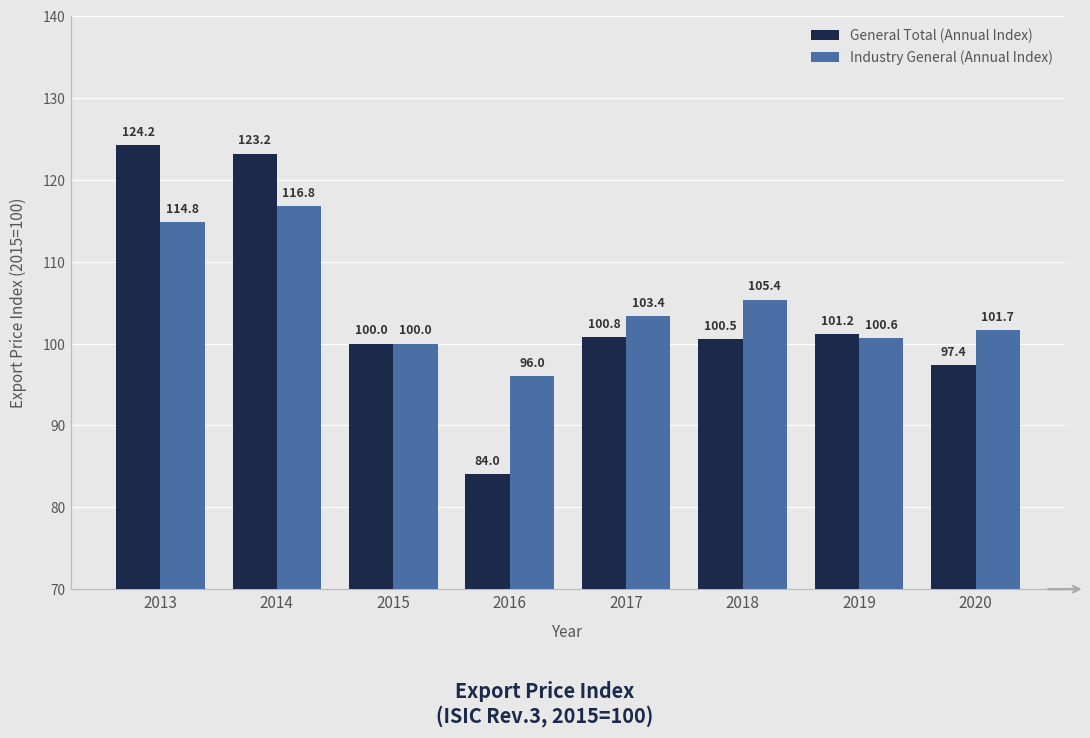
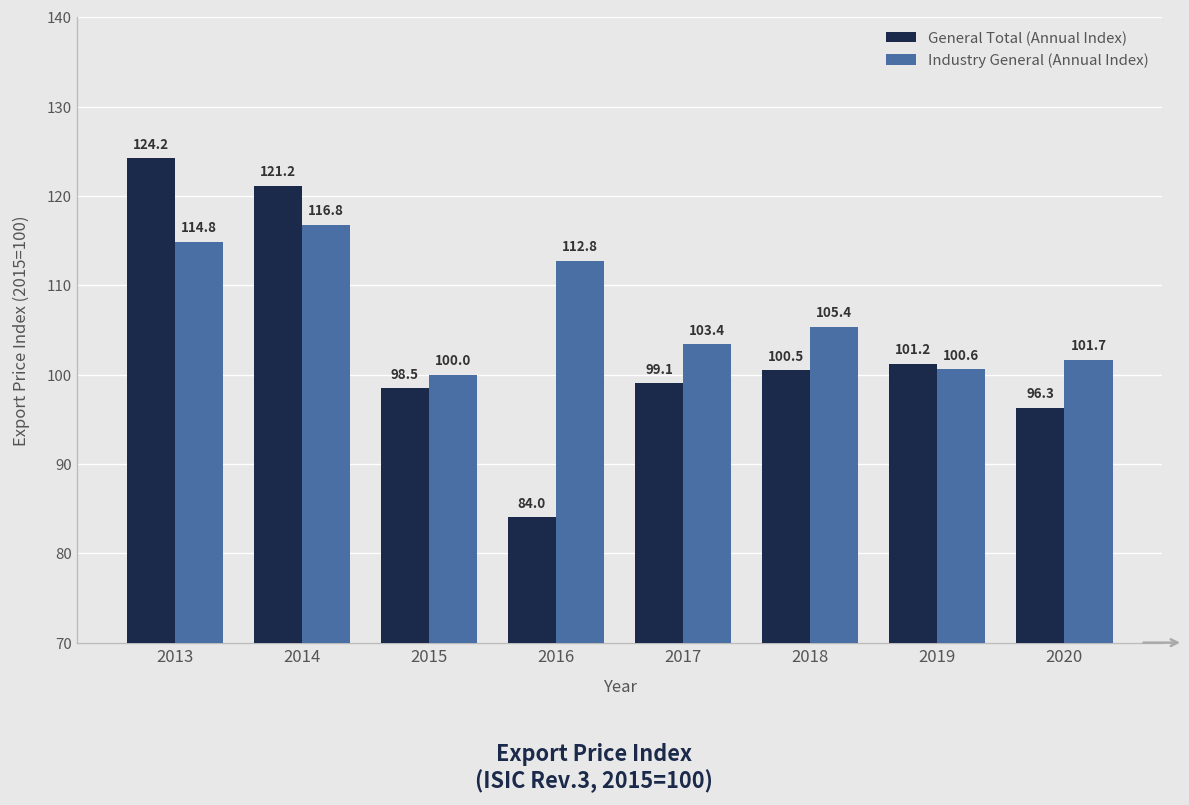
General Total (Annual Index), 2014: 123.2 -> 121.2
General Total (Annual Index), 2015: 100.0 -> 98.5
Industry General (Annual Index), 2016: 96.0 -> 112.8
General Total (Annual Index), 2017: 100.8 -> 99.1
General Total (Annual Index), 2020: 97.4 -> 96.3
